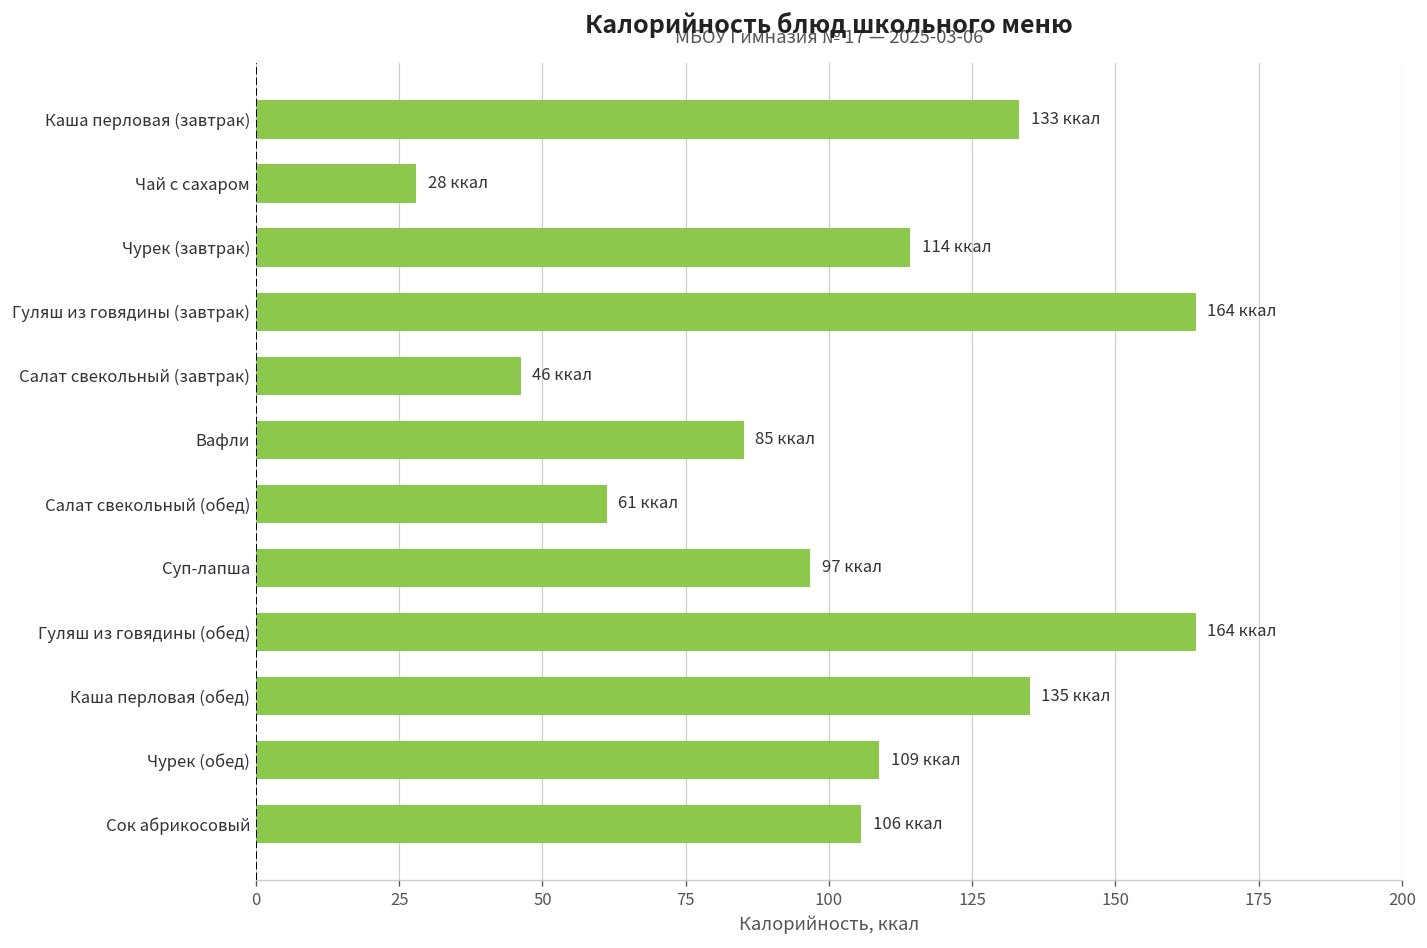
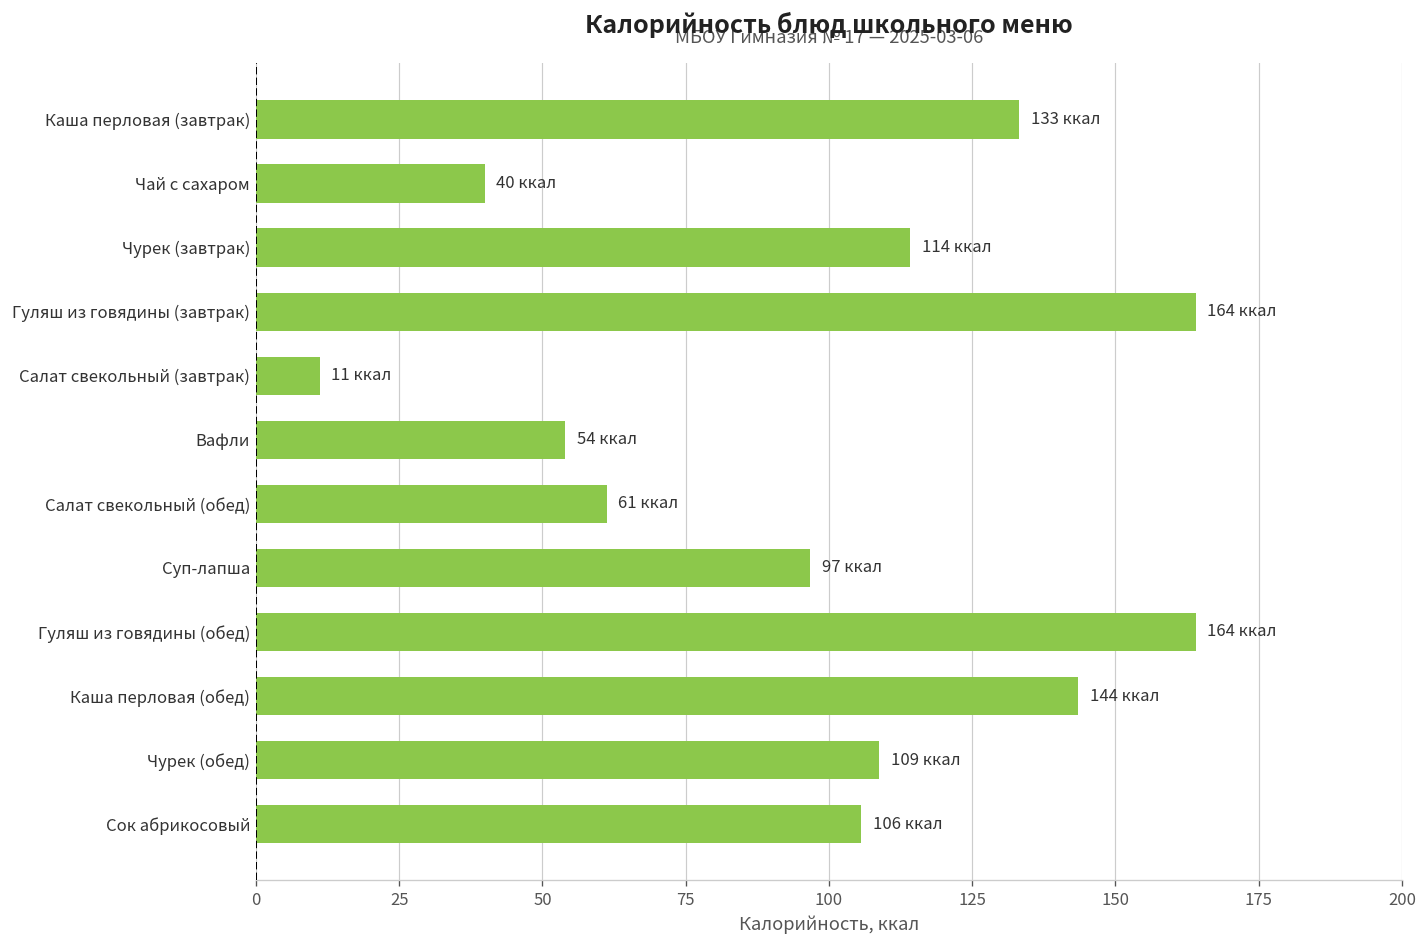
Чай с сахаром: 28 -> 40
Салат свекольный (завтрак): 46 -> 11
Вафли: 85 -> 54
Каша перловая (обед): 135 -> 144
